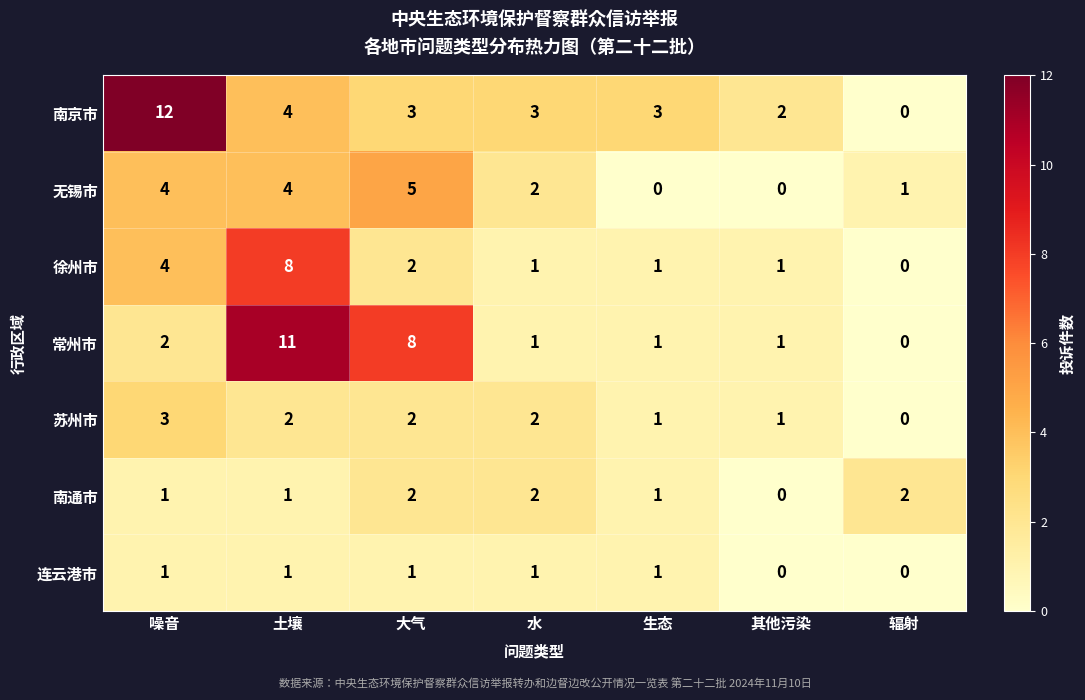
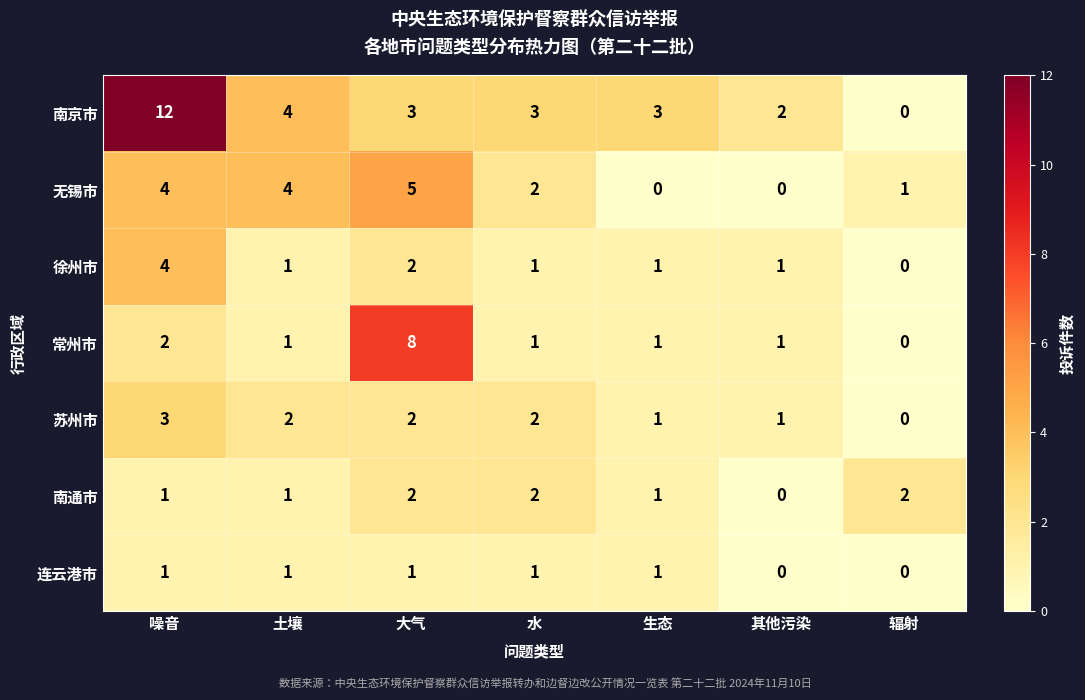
徐州市, 土壤: 8 -> 1
常州市, 土壤: 11 -> 1
